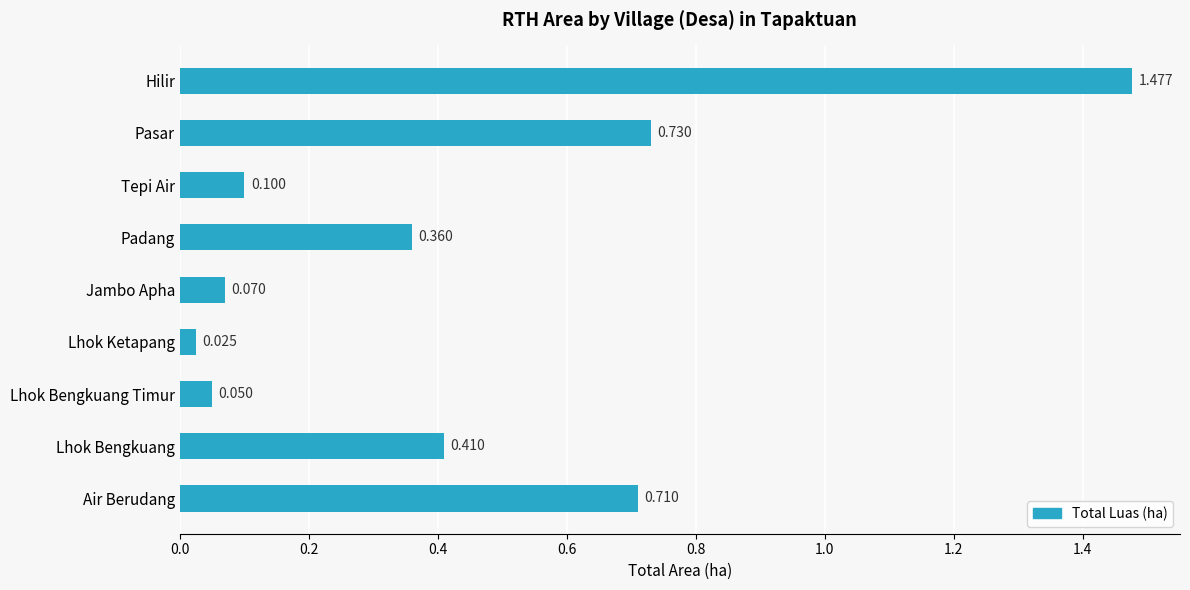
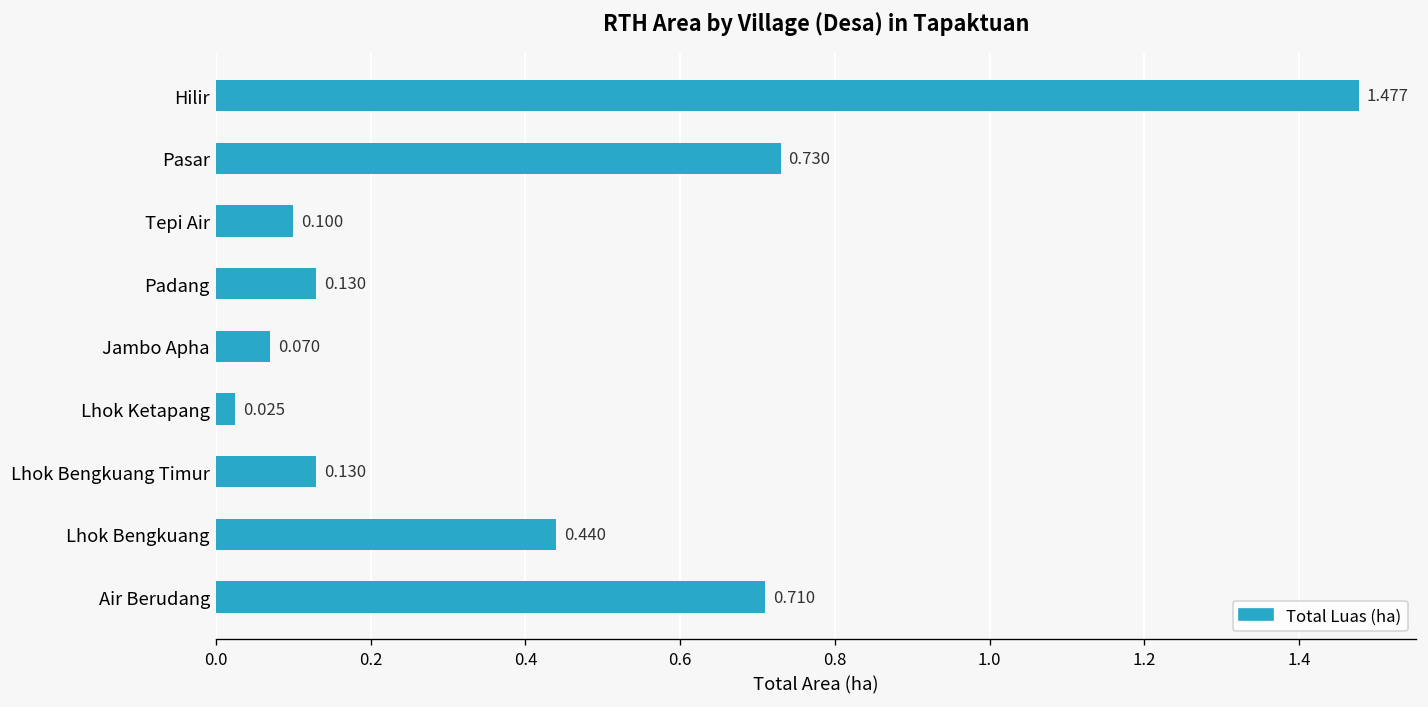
Padang: 0.360 -> 0.130
Lhok Bengkuang Timur: 0.050 -> 0.130
Lhok Bengkuang: 0.410 -> 0.440
